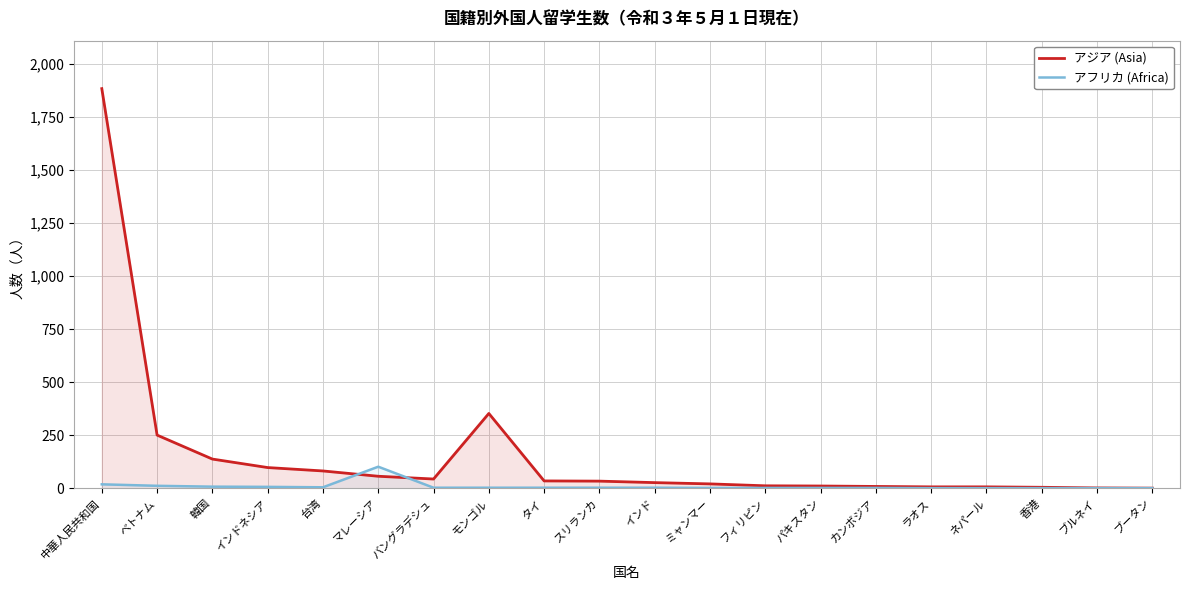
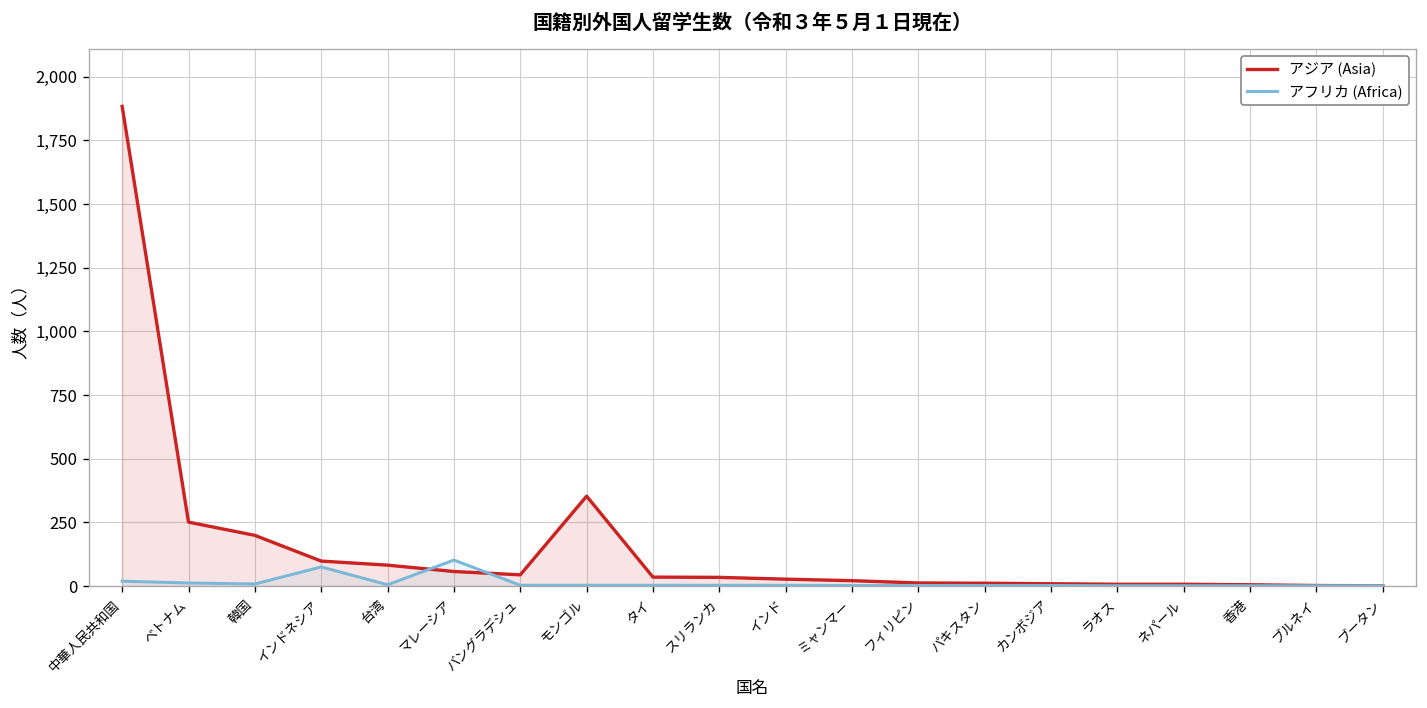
アジア (Asia), 韓国: 140 -> 200
アフリカ (Africa), インドネシア: 10 -> 80
